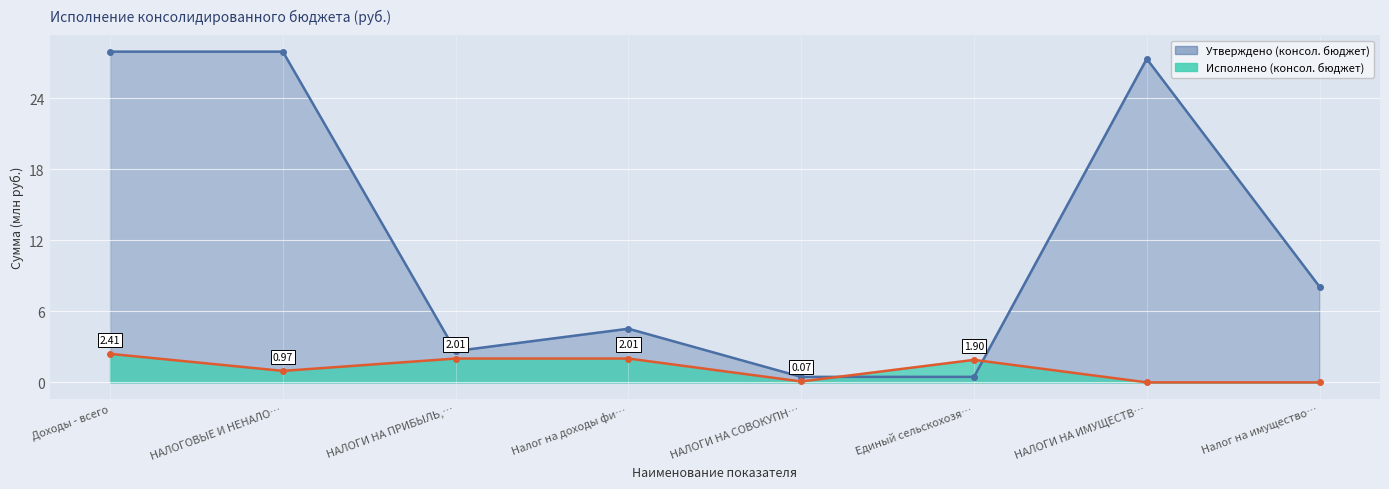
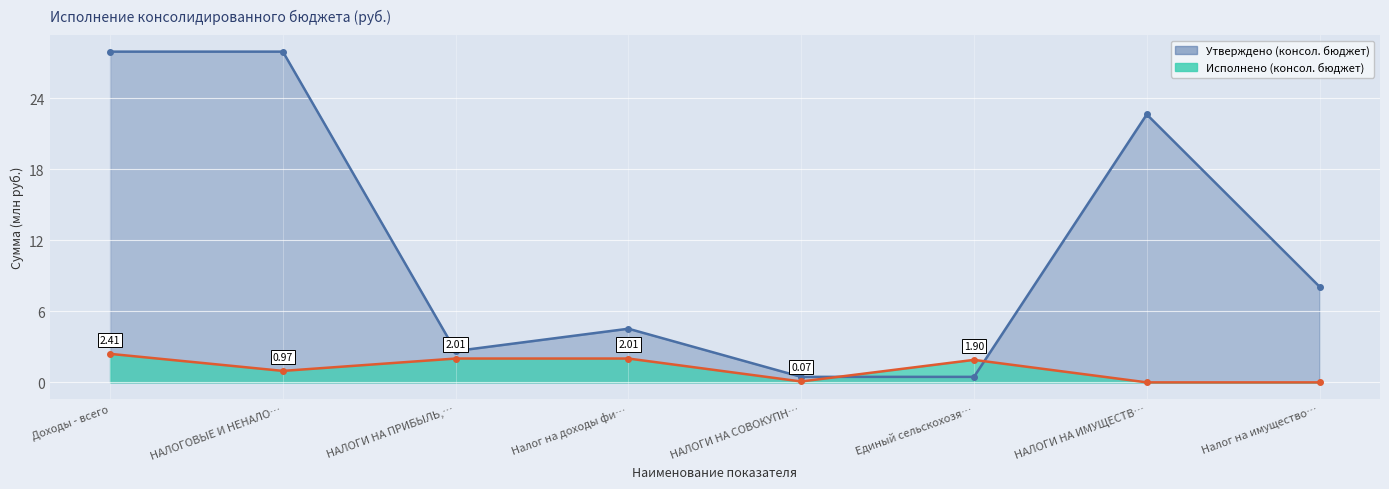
Утверждено (консол. бюджет), НАЛОГИ НА ИМУЩЕСТВ…: 27.3 -> 22.6
